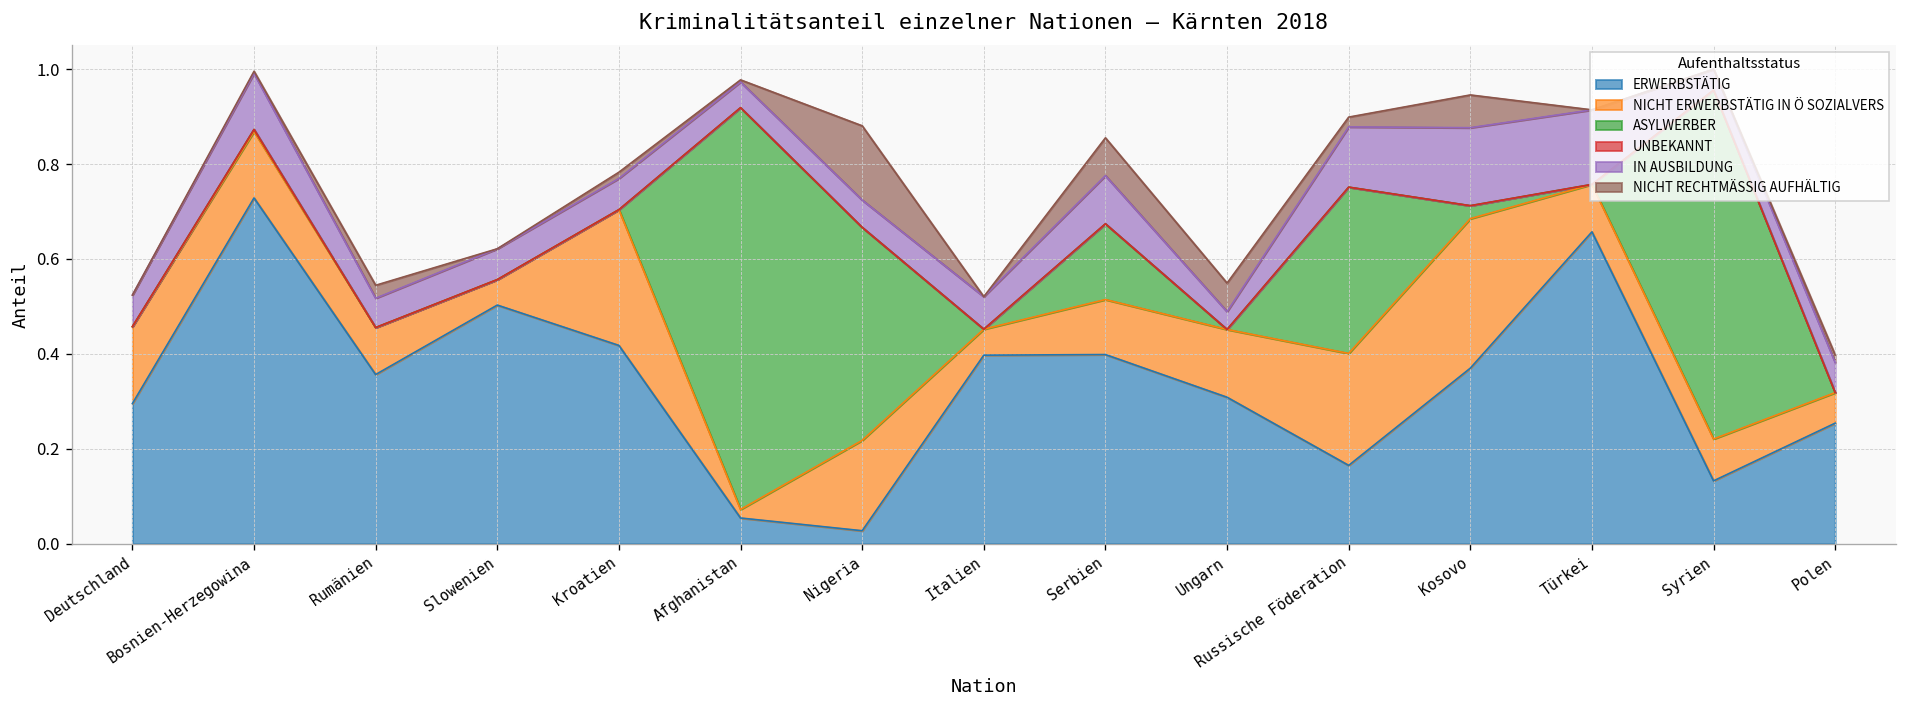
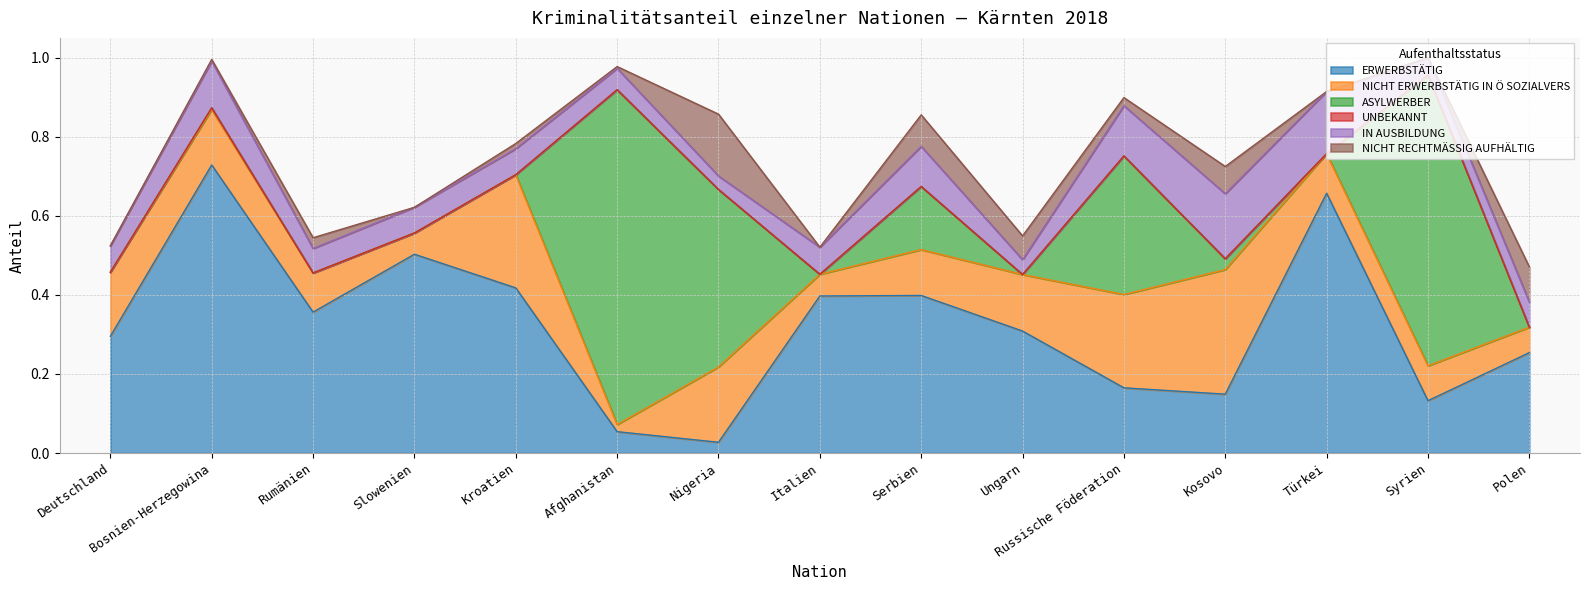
IN AUSBILDUNG, Nigeria: 0.06 -> 0.03
ERWERBSTÄTIG, Kosovo: 0.37 -> 0.15
NICHT RECHTMÄSSIG AUFHÄLTIG, Polen: 0.02 -> 0.09
